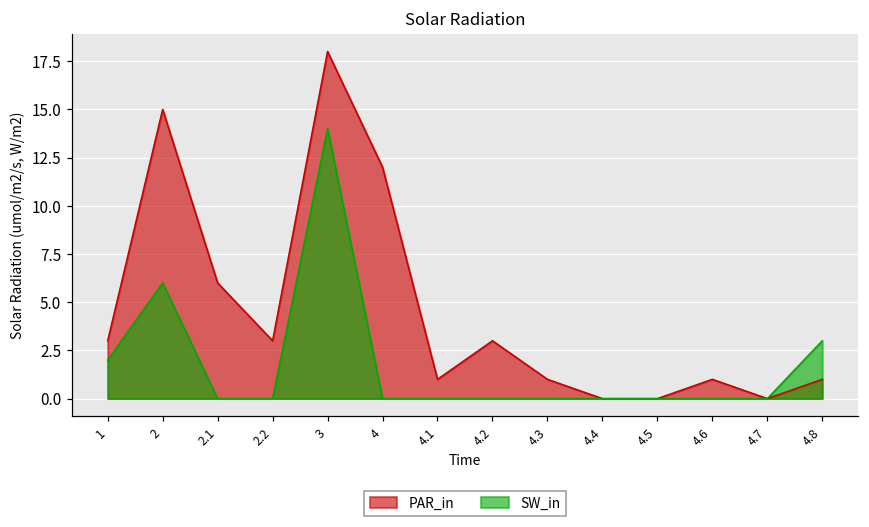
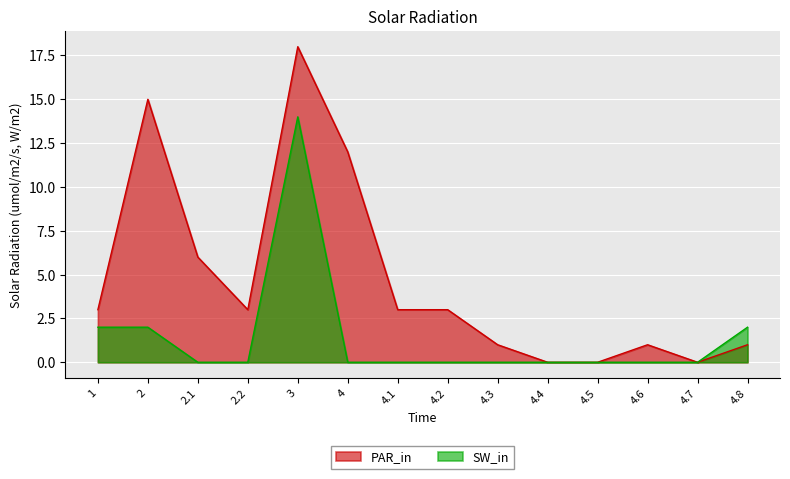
SW_in, 2: 6 -> 2
PAR_in, 4.1: 1 -> 3
SW_in, 4.8: 3 -> 2
